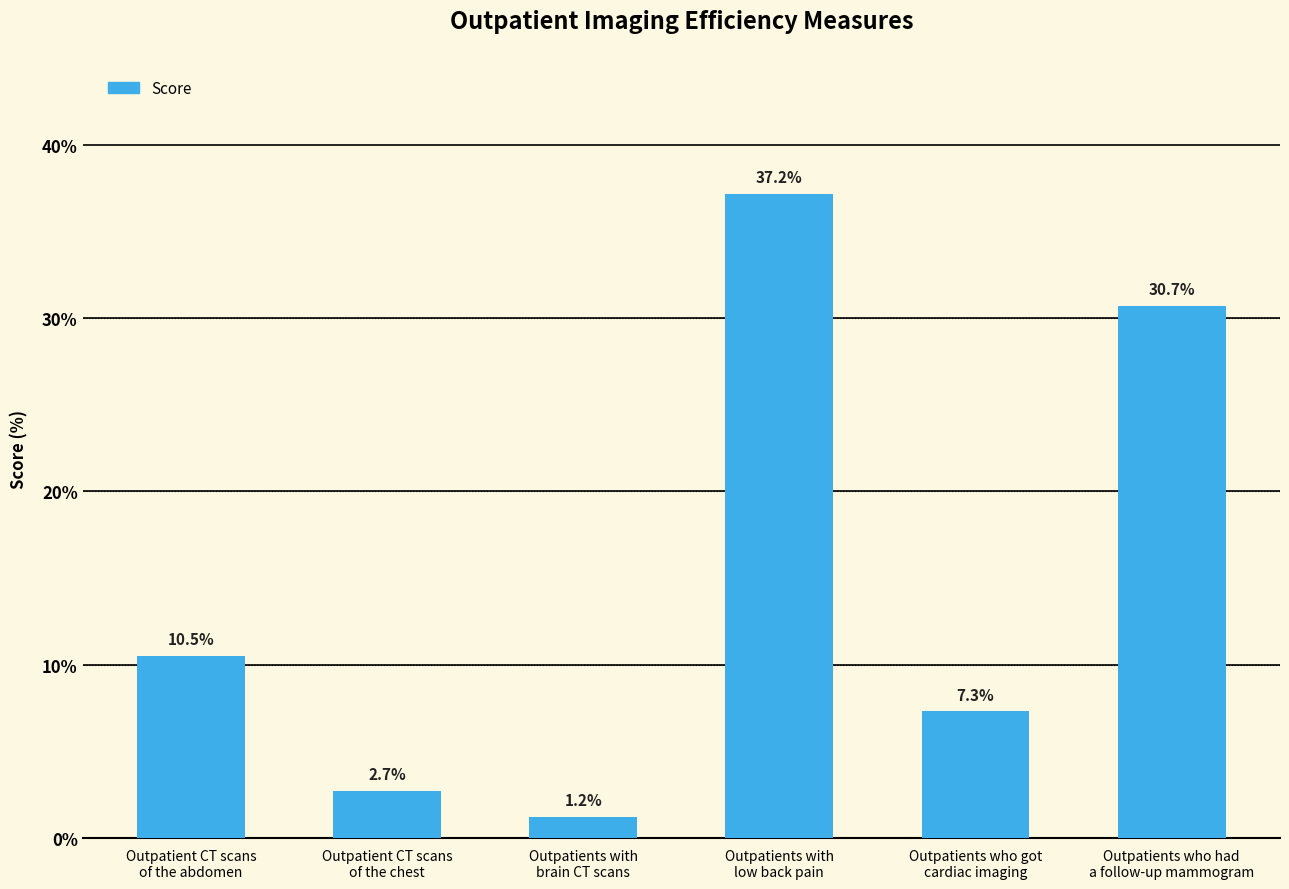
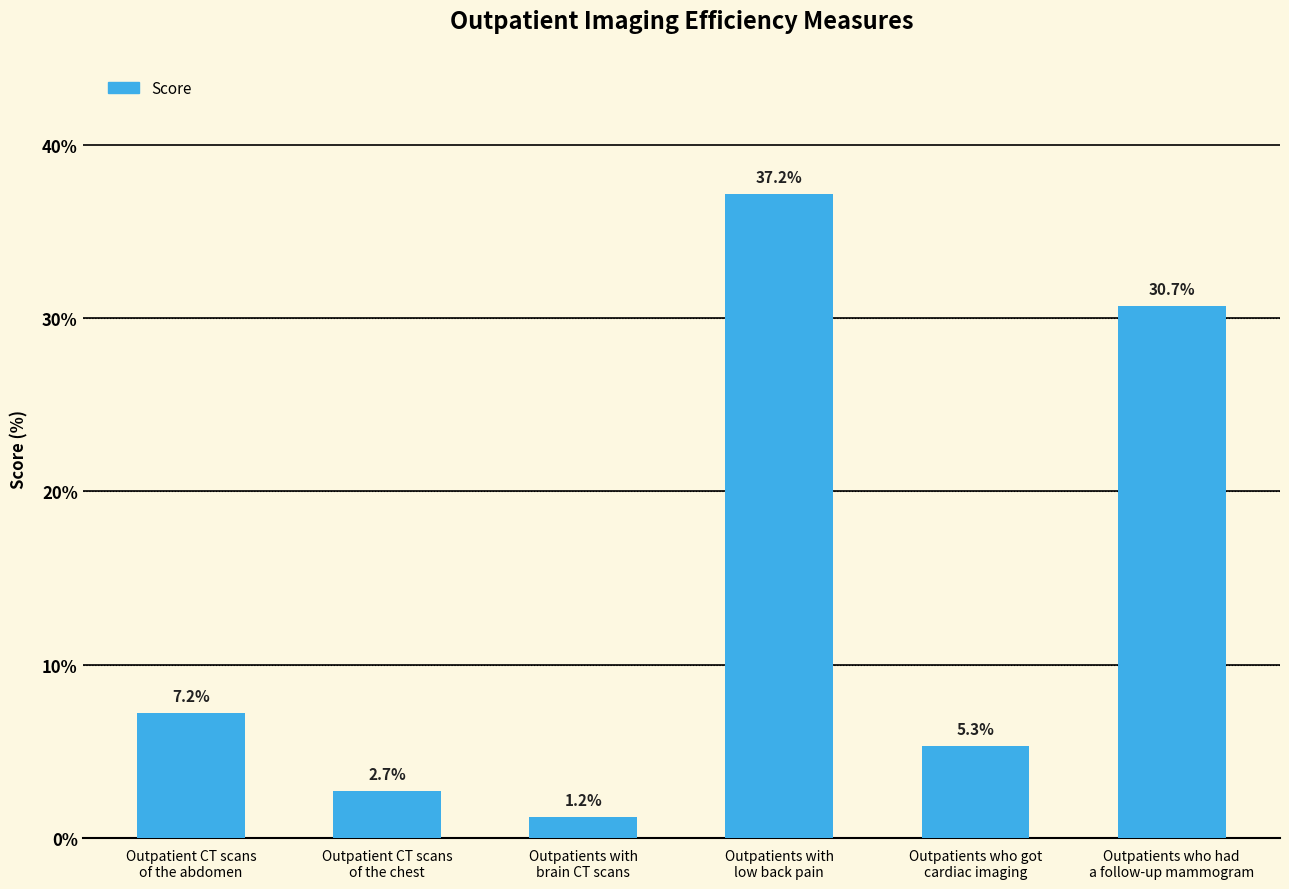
Outpatient CT scans of the abdomen: 10.5% -> 7.2%
Outpatients who got cardiac imaging: 7.3% -> 5.3%
